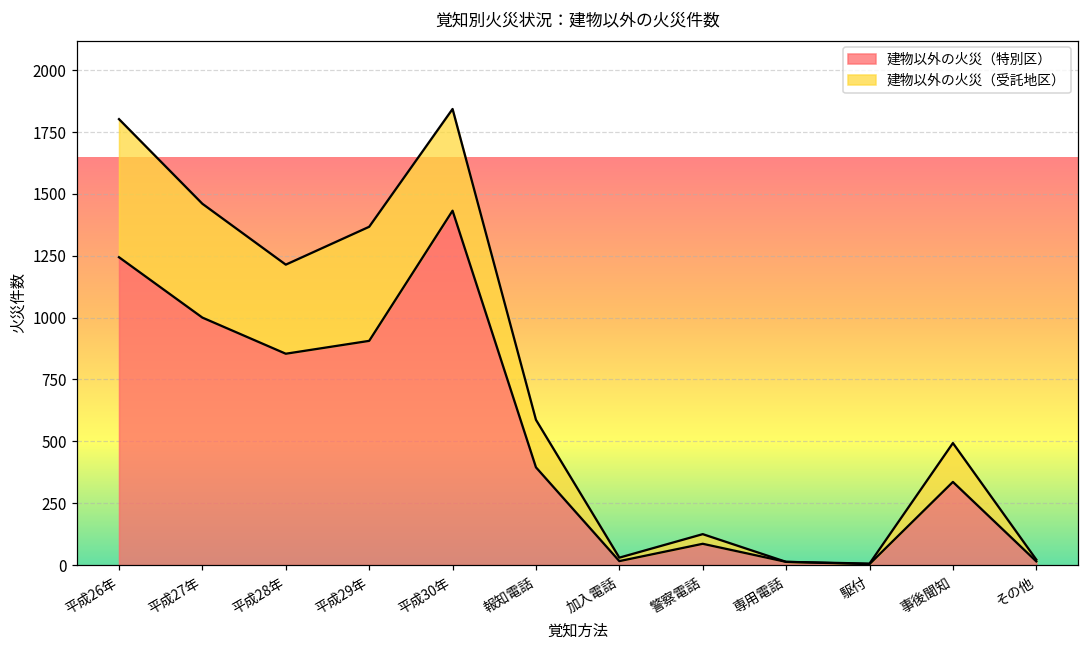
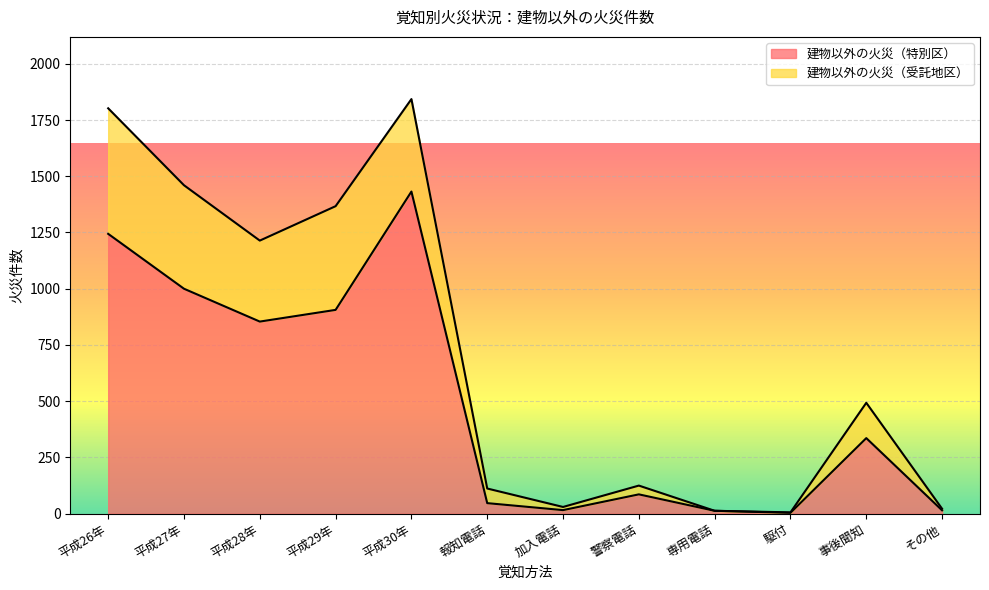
建物以外の火災（特別区）, 報知電話: 400 -> 50
建物以外の火災（受託地区）, 報知電話: 190 -> 70
